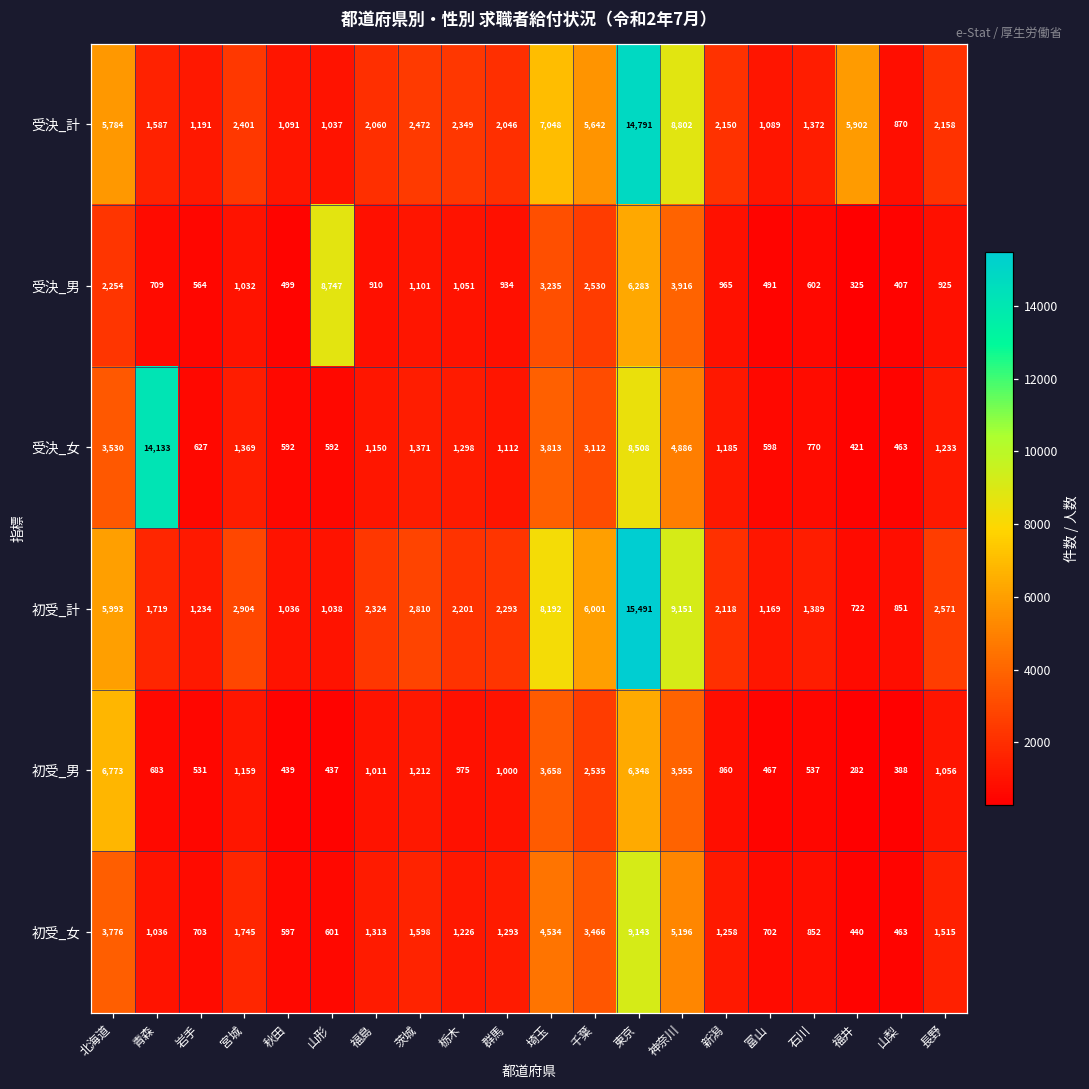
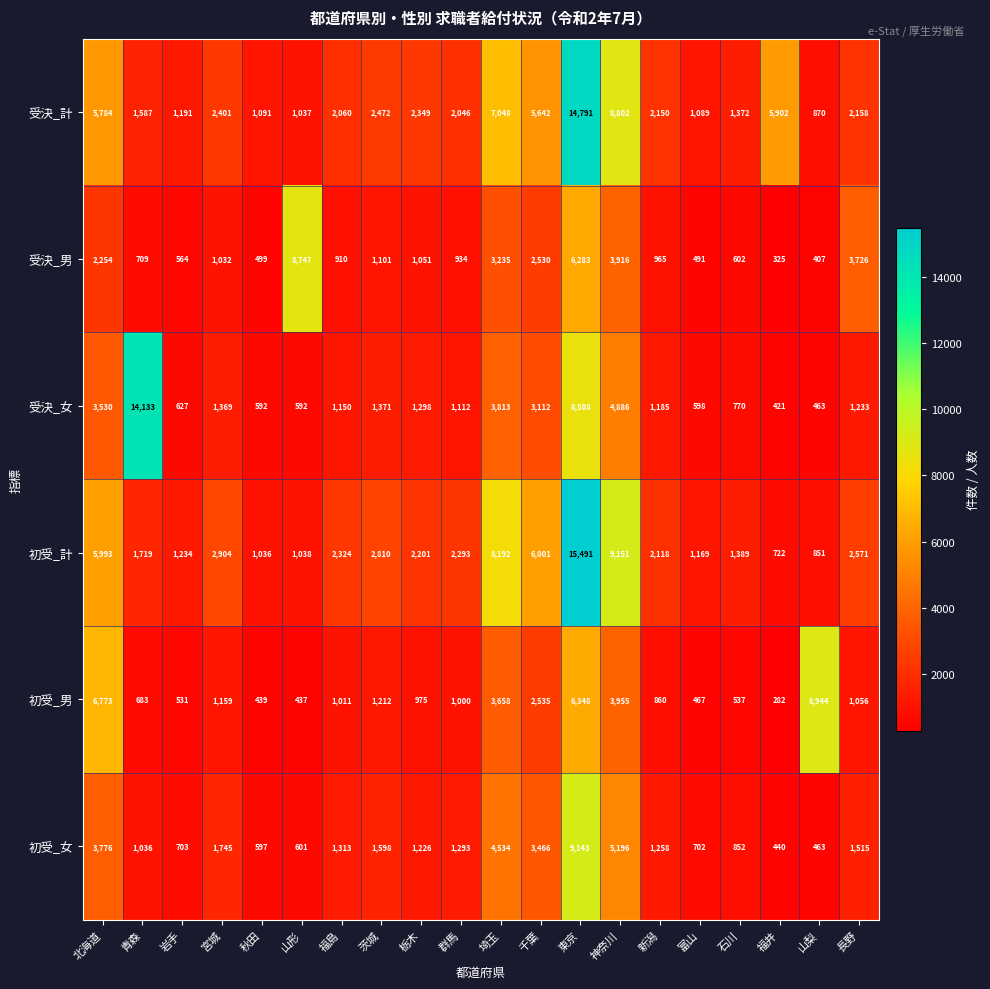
受決_男, 長野: 925 -> 3,726
初受_男, 山梨: 388 -> 8,944
